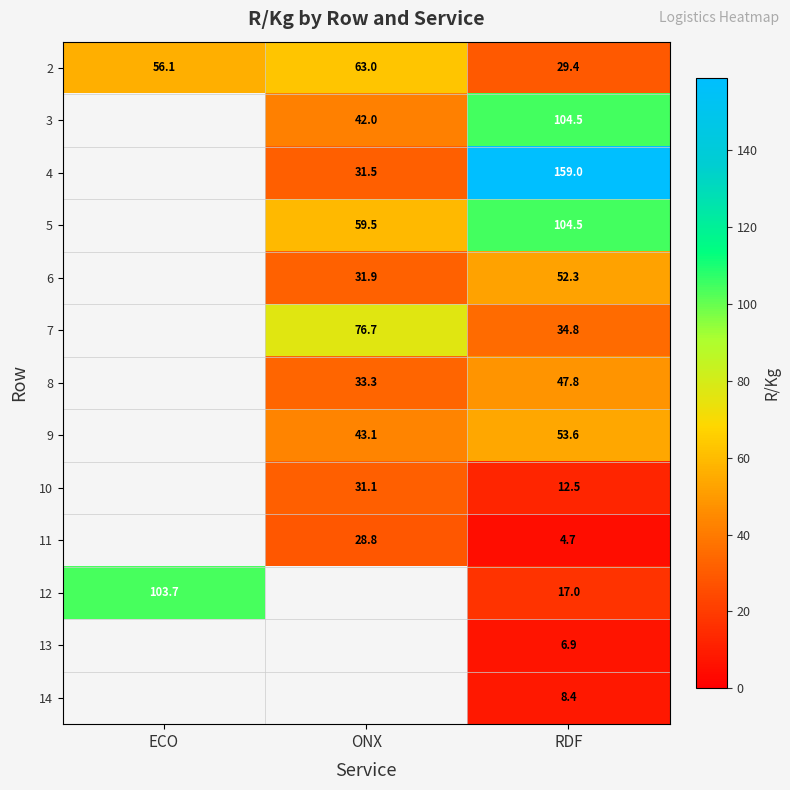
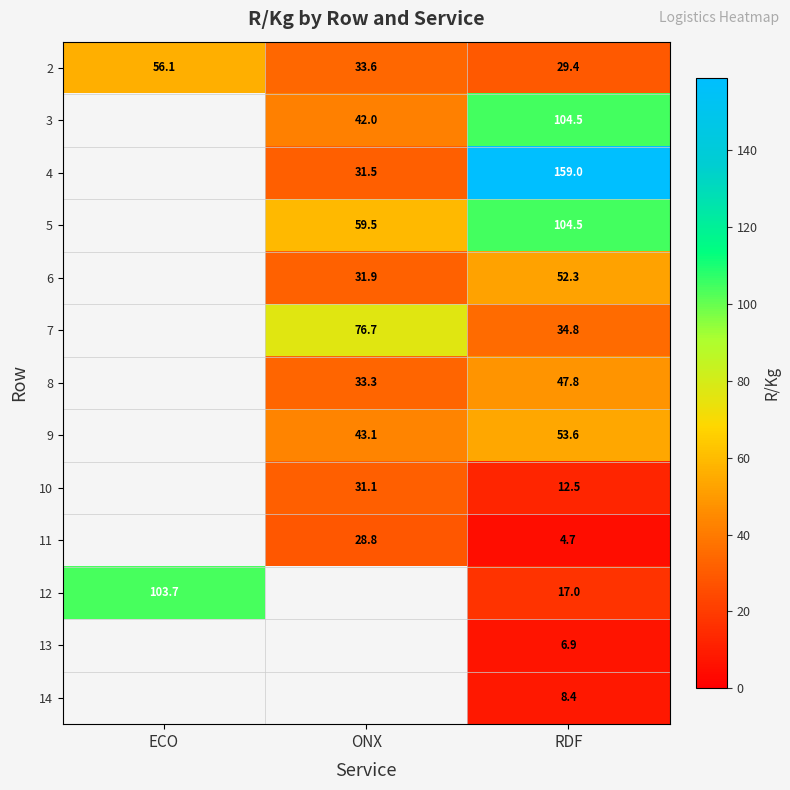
2, ONX: 63.0 -> 33.6
